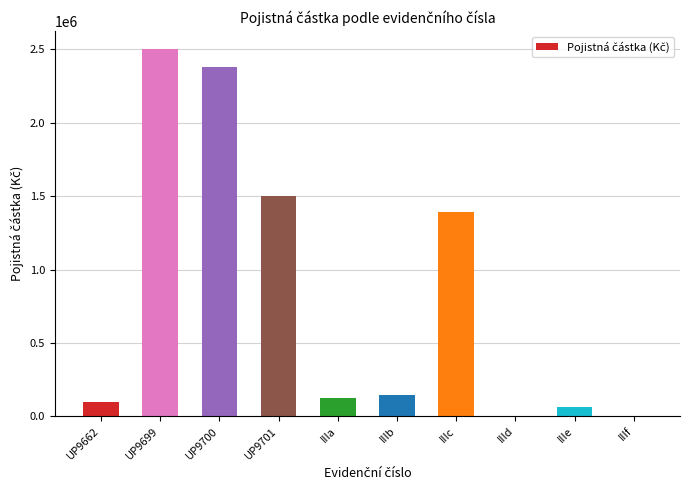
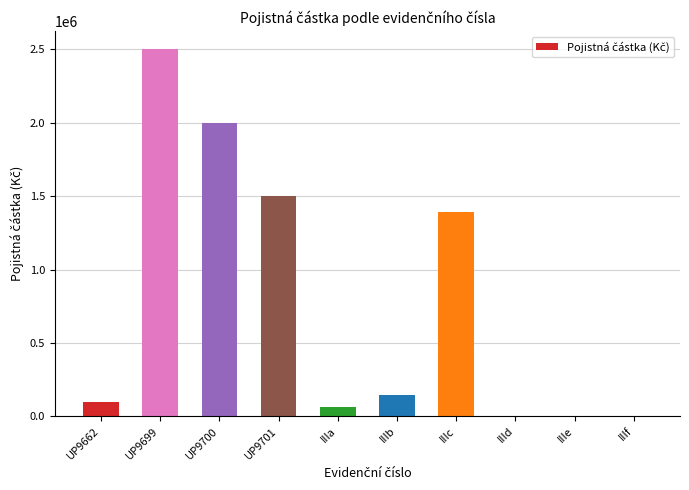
UP9700: 2380000 -> 2000000
IIIa: 120000 -> 60000
IIIe: 60000 -> 0
